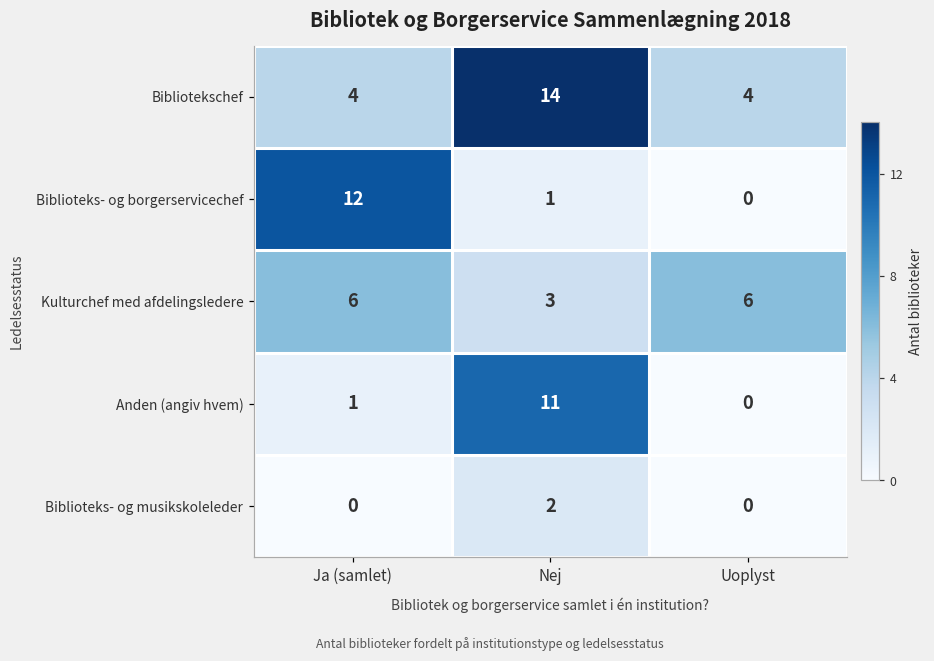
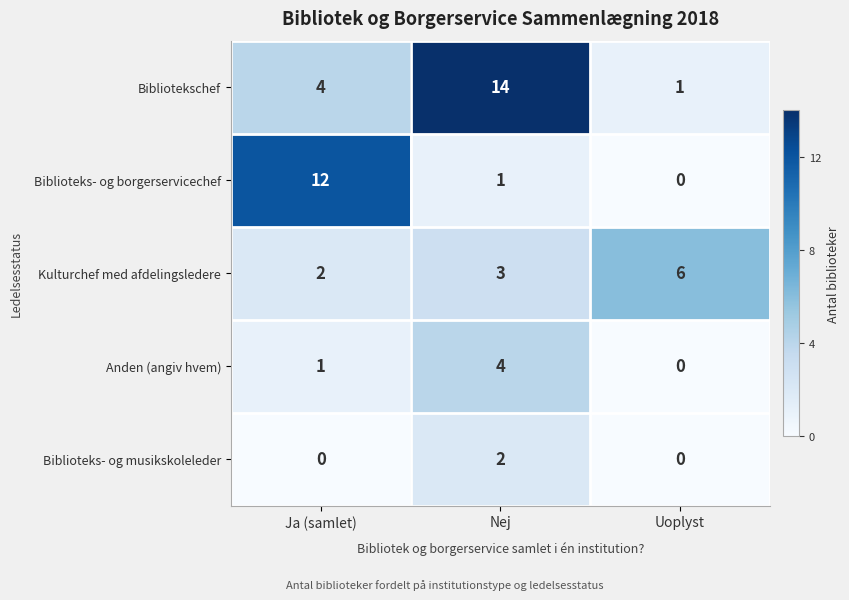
Bibliotekschef, Uoplyst: 4 -> 1
Kulturchef med afdelingsledere, Ja (samlet): 6 -> 2
Anden (angiv hvem), Nej: 11 -> 4
